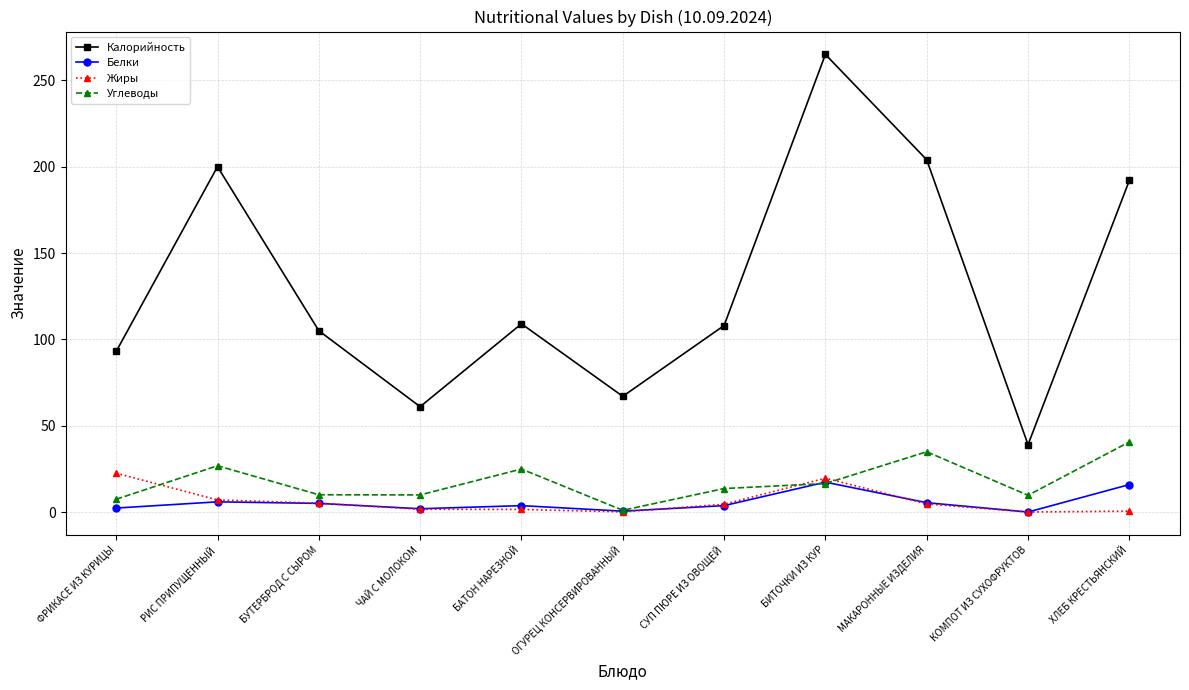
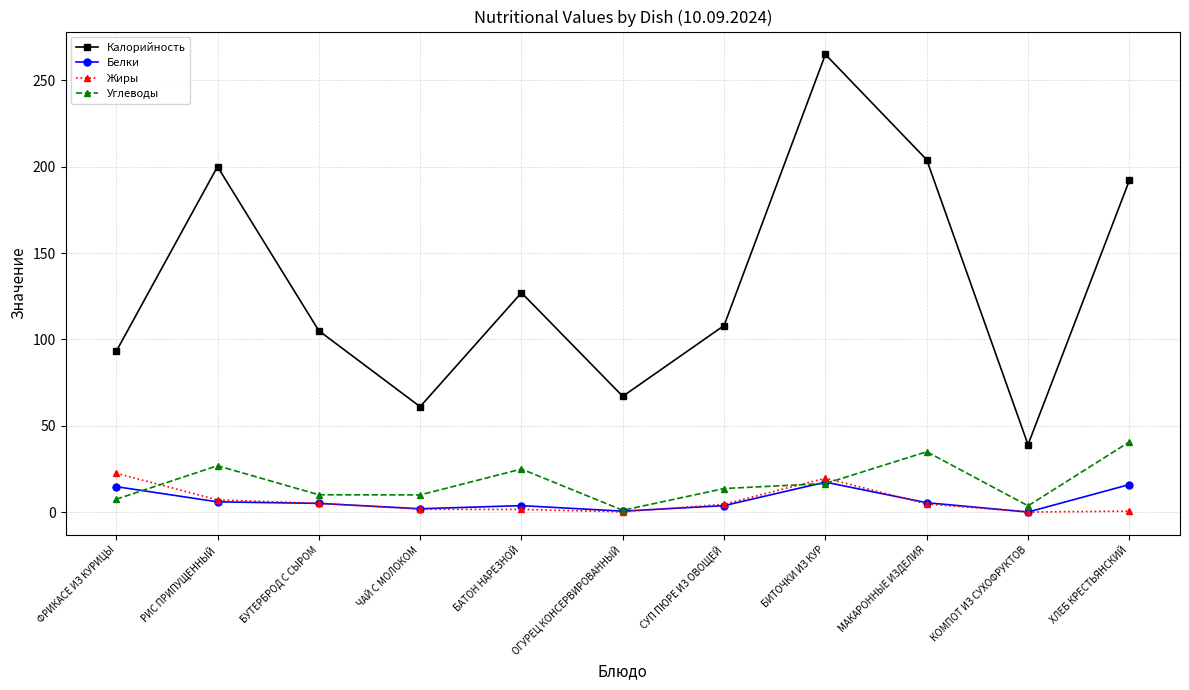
Белки, ФРИКАСЕ ИЗ КУРИЦЫ: 2 -> 15
Калорийность, БАТОН НАРЕЗНОЙ: 109 -> 127
Углеводы, КОМПОТ ИЗ СУХОФРУКТОВ: 10 -> 4
